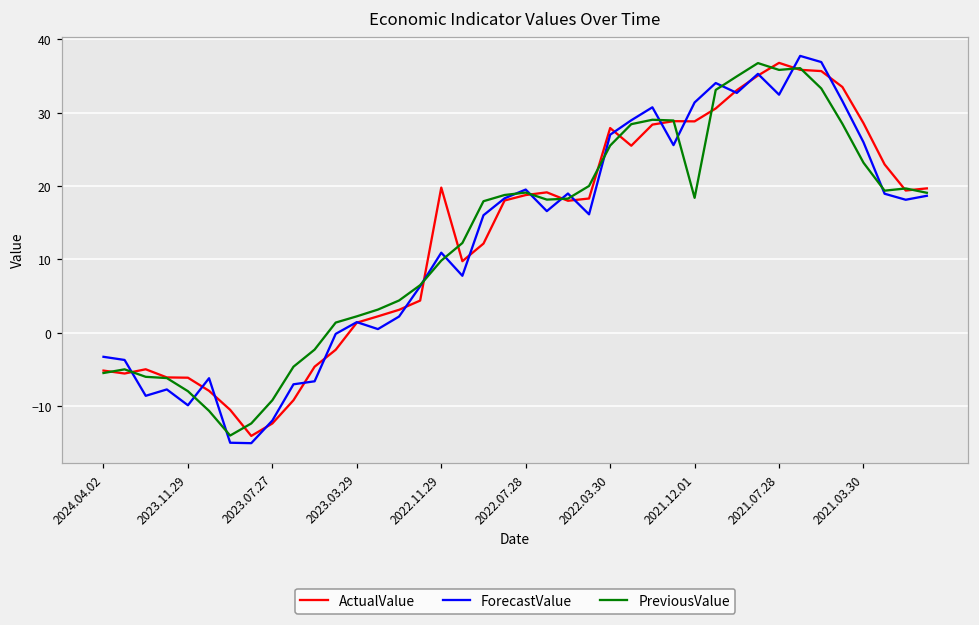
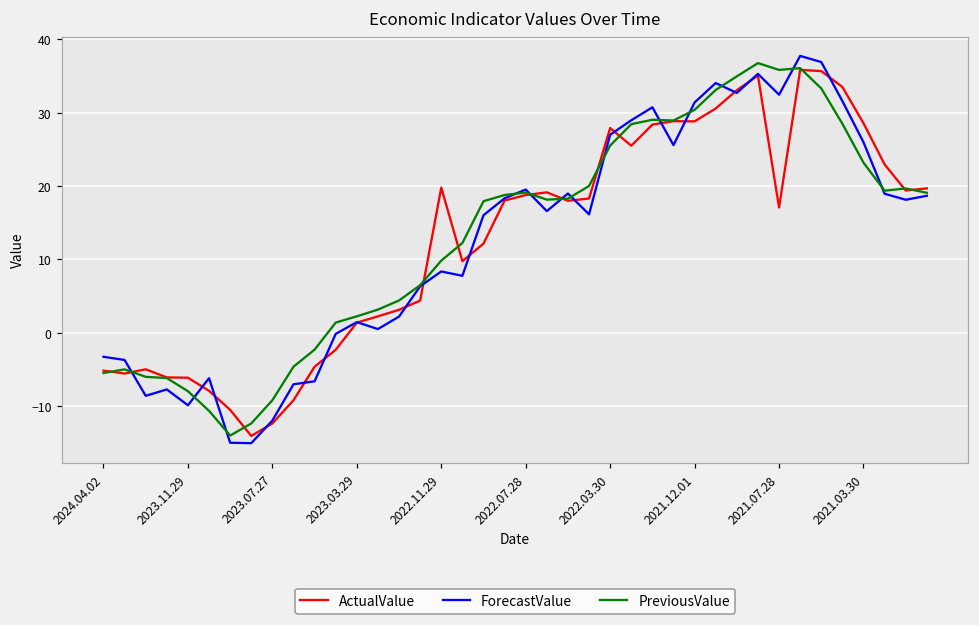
ForecastValue, 2022.11.29: 11 -> 8
PreviousValue, 2021.12.01: 18 -> 30
ActualValue, 2021.07.28: 37 -> 17
